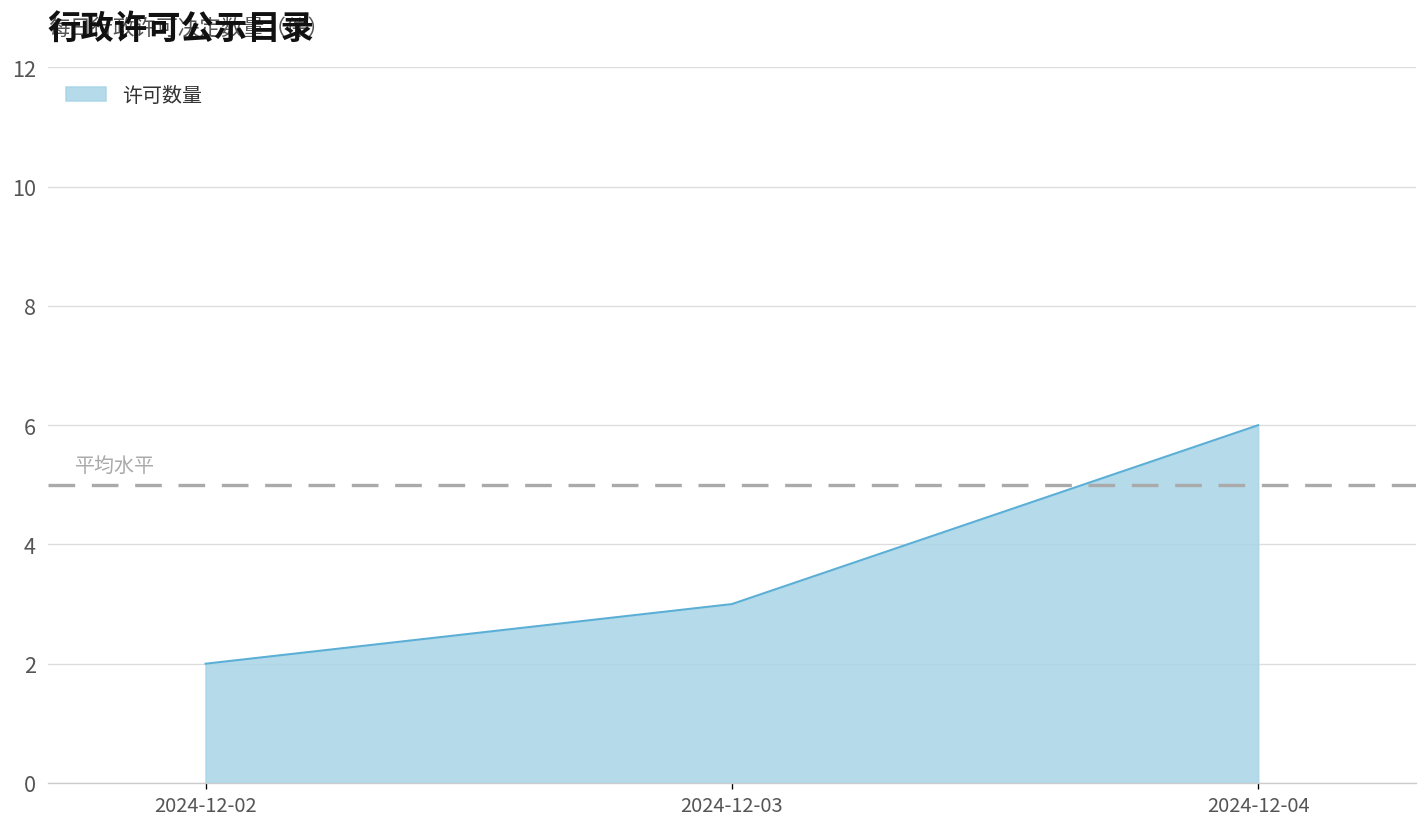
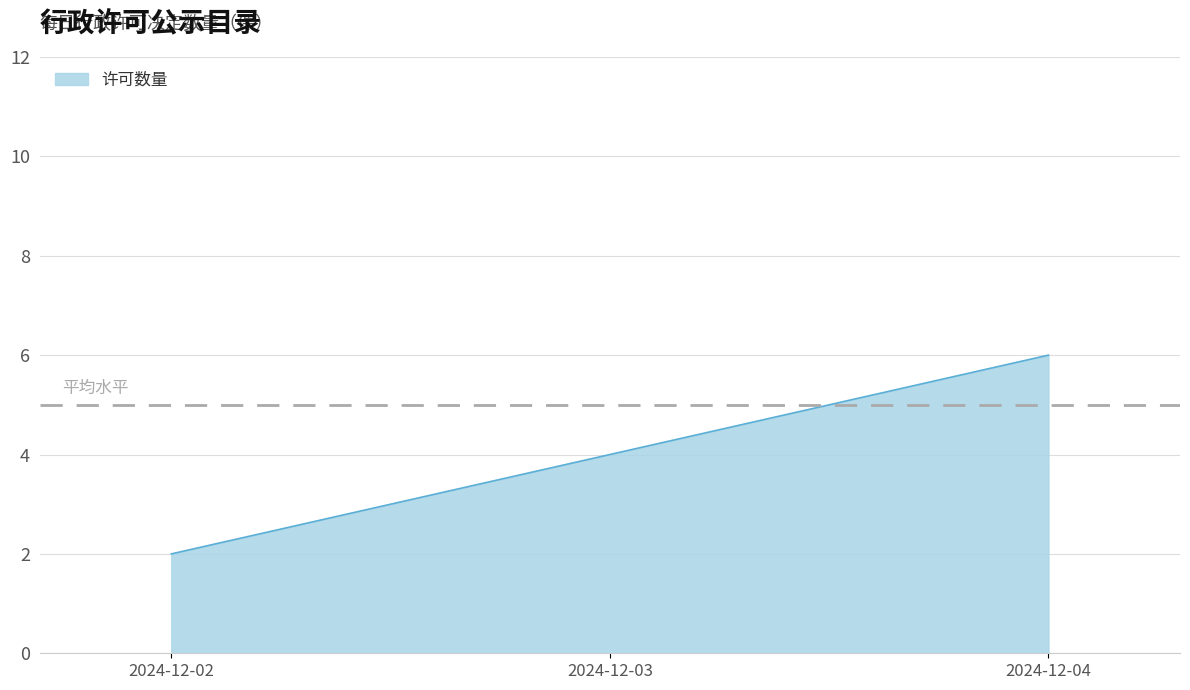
2024-12-03: 3 -> 4
